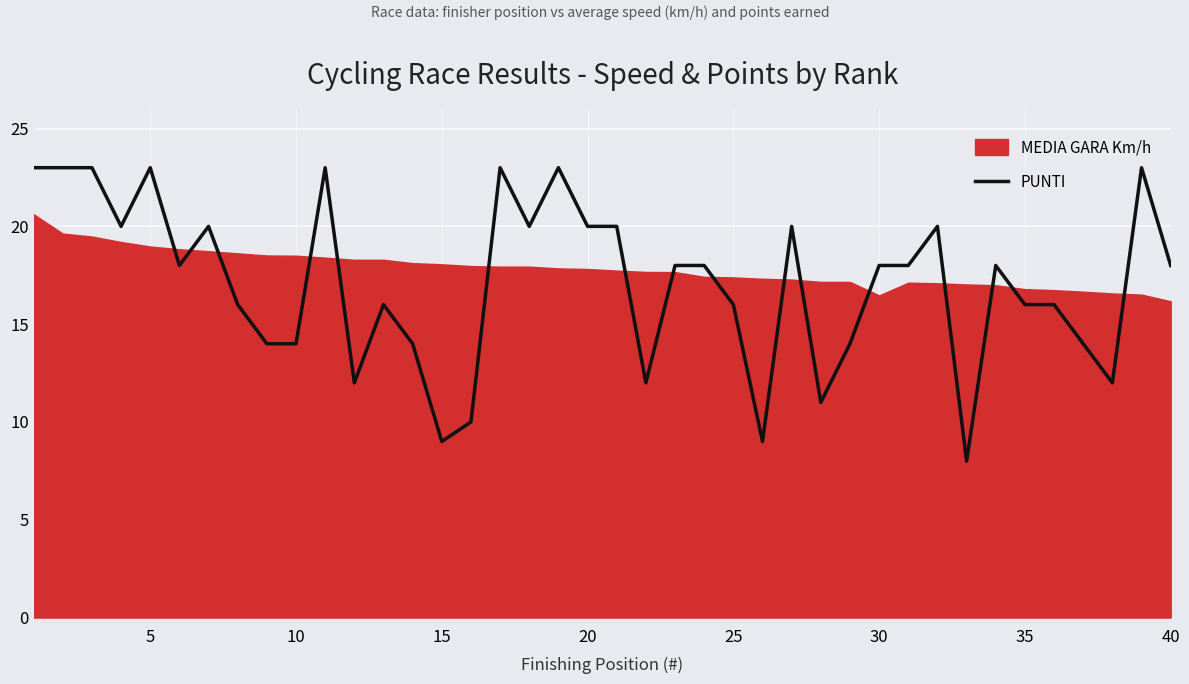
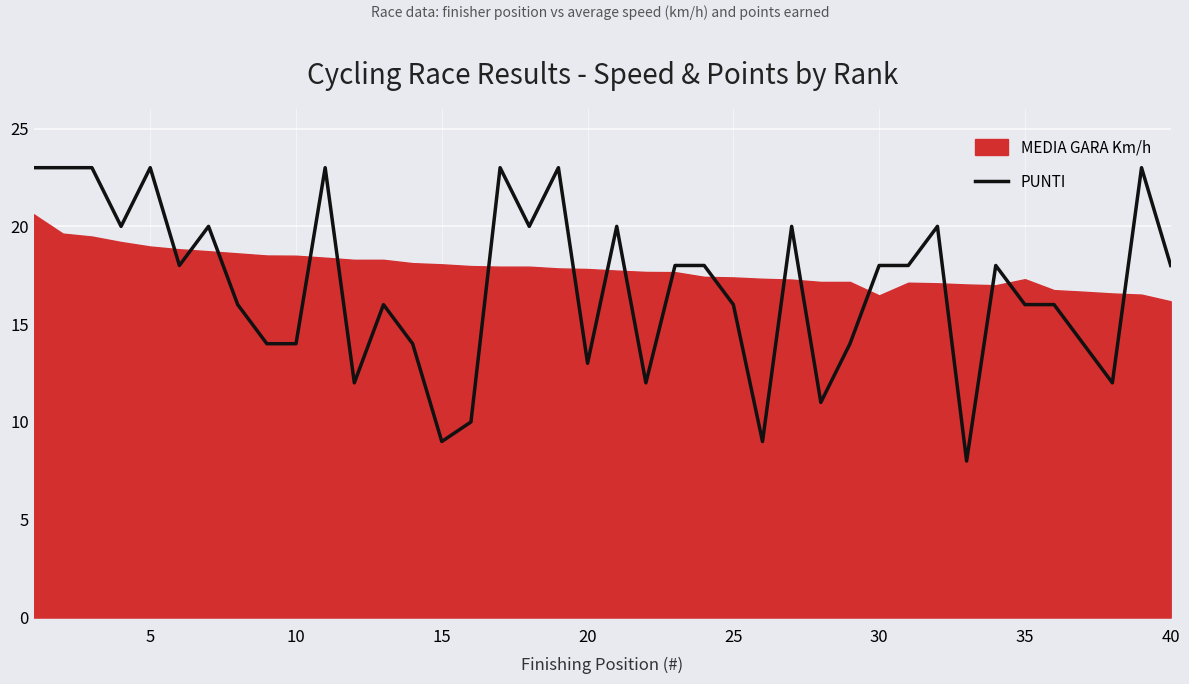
PUNTI, 20: 20 -> 13
MEDIA GARA Km/h, 35: 16.8 -> 17.3
